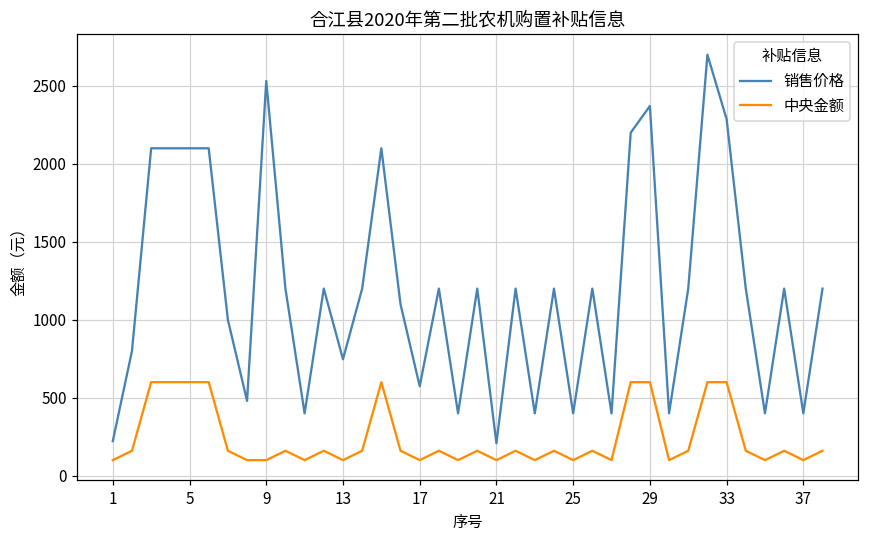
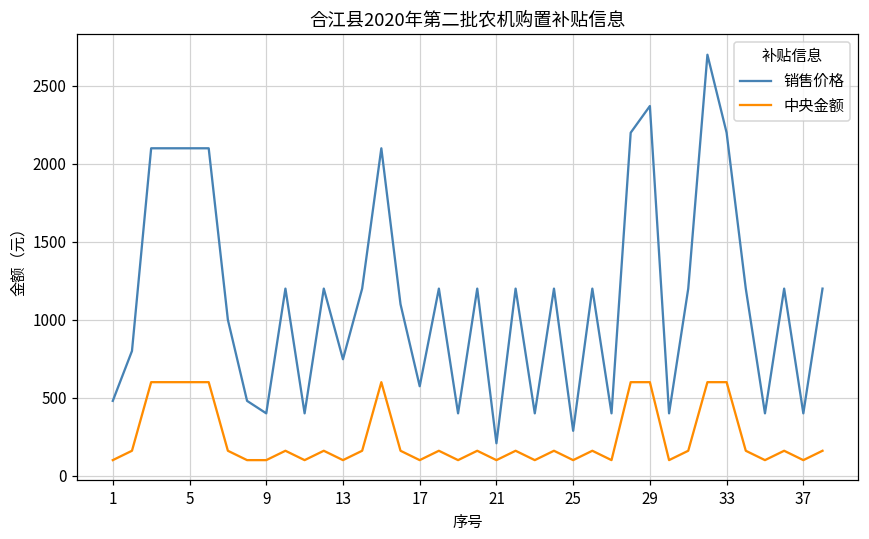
销售价格, 1: 220 -> 480
销售价格, 9: 2530 -> 400
销售价格, 25: 400 -> 290
销售价格, 33: 2290 -> 2200
